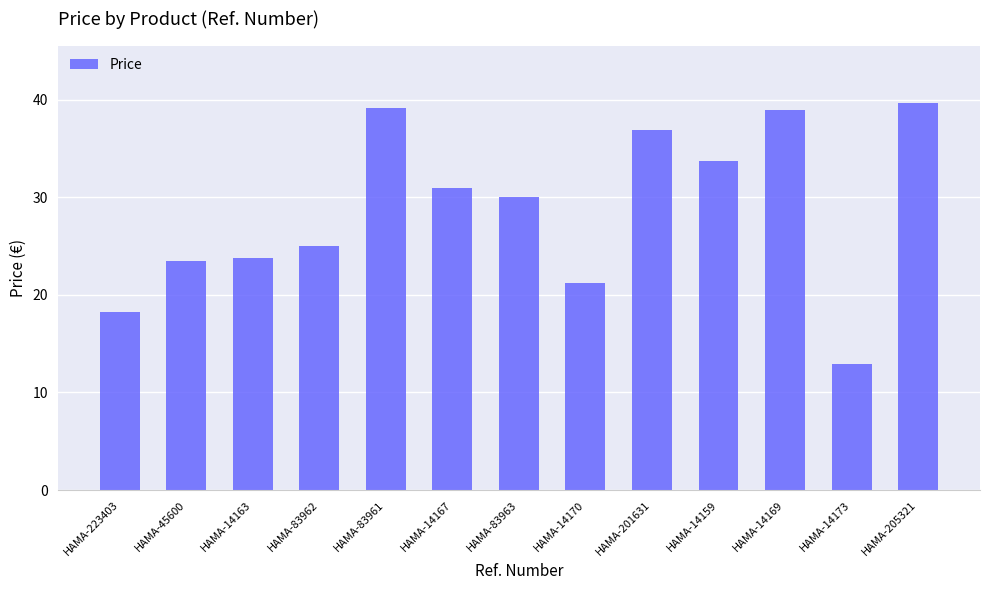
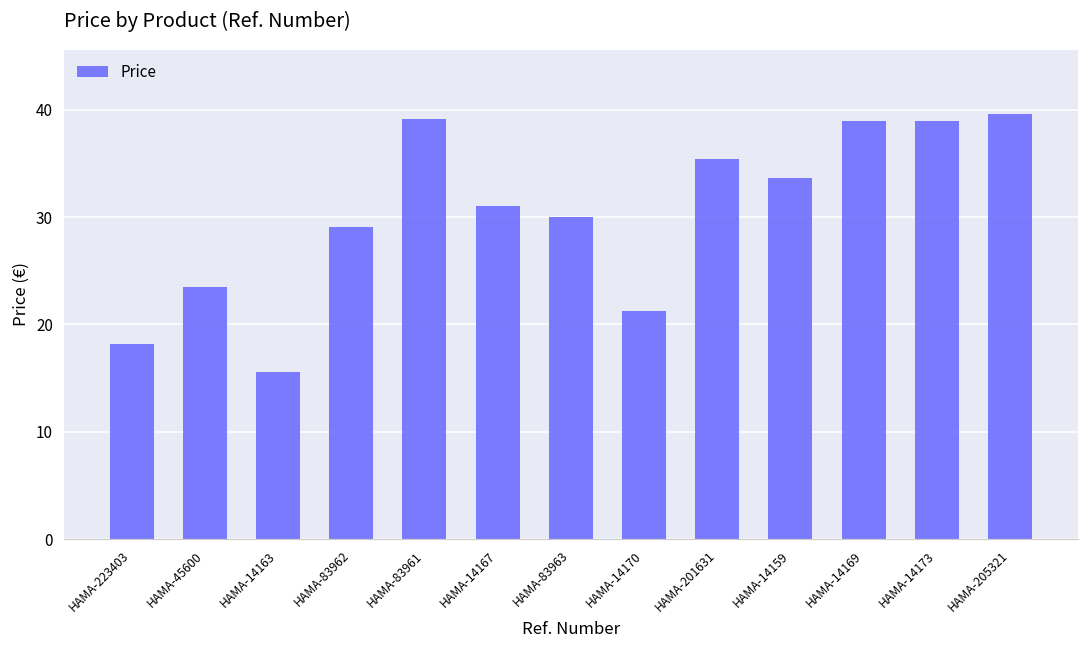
HAMA-14163: 24 -> 16
HAMA-83962: 25 -> 29
HAMA-201631: 37 -> 35
HAMA-14173: 13 -> 39
